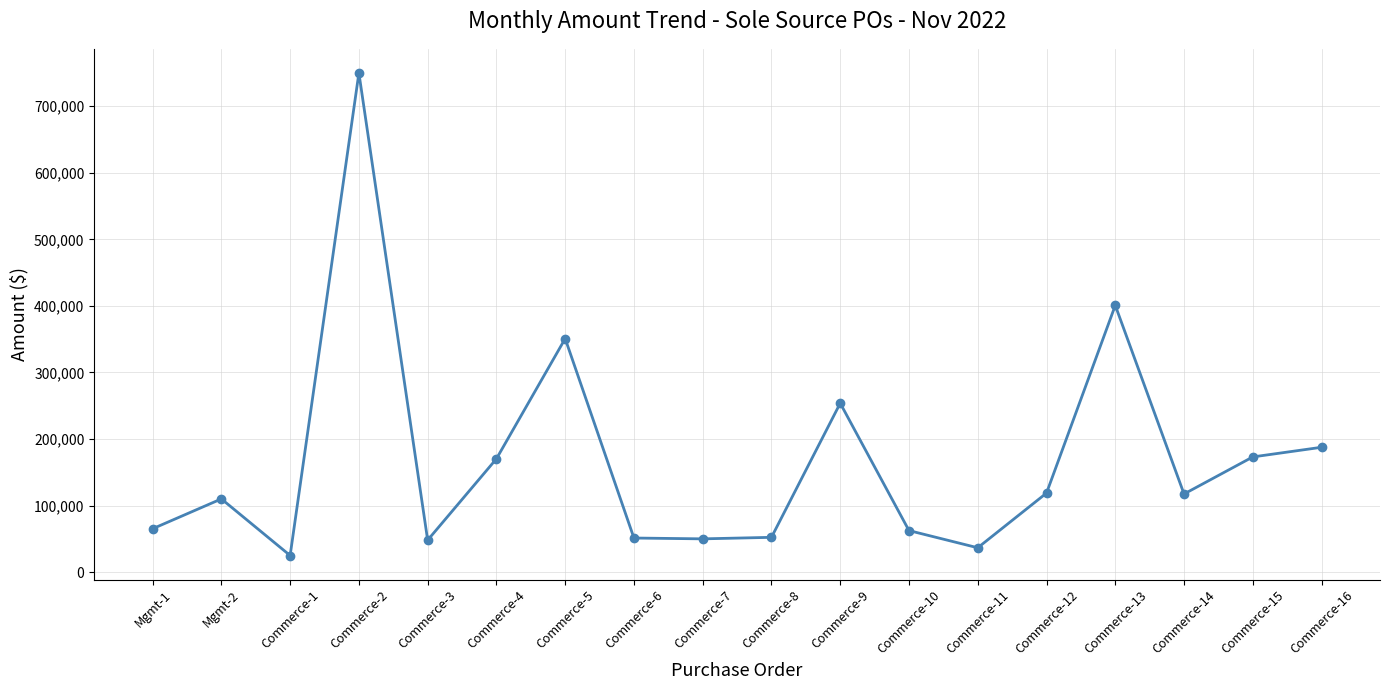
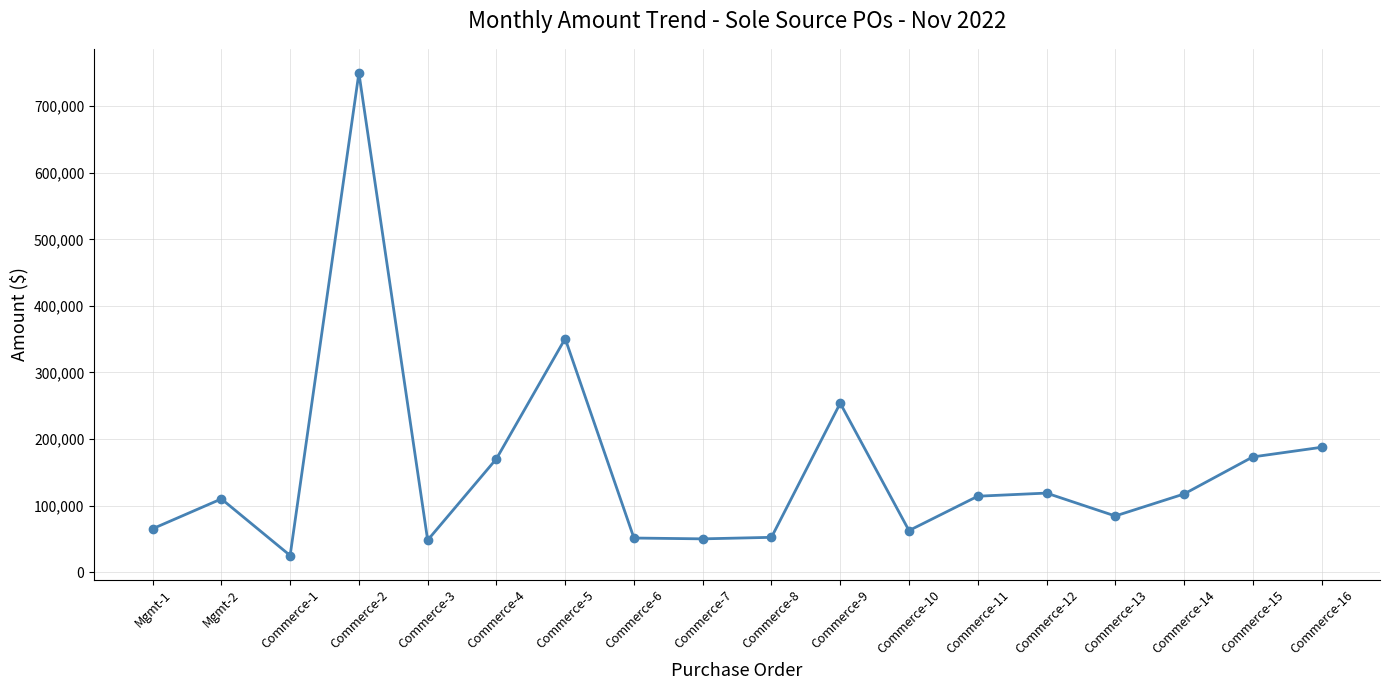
Commerce-11: 40,000 -> 110,000
Commerce-13: 400,000 -> 80,000
